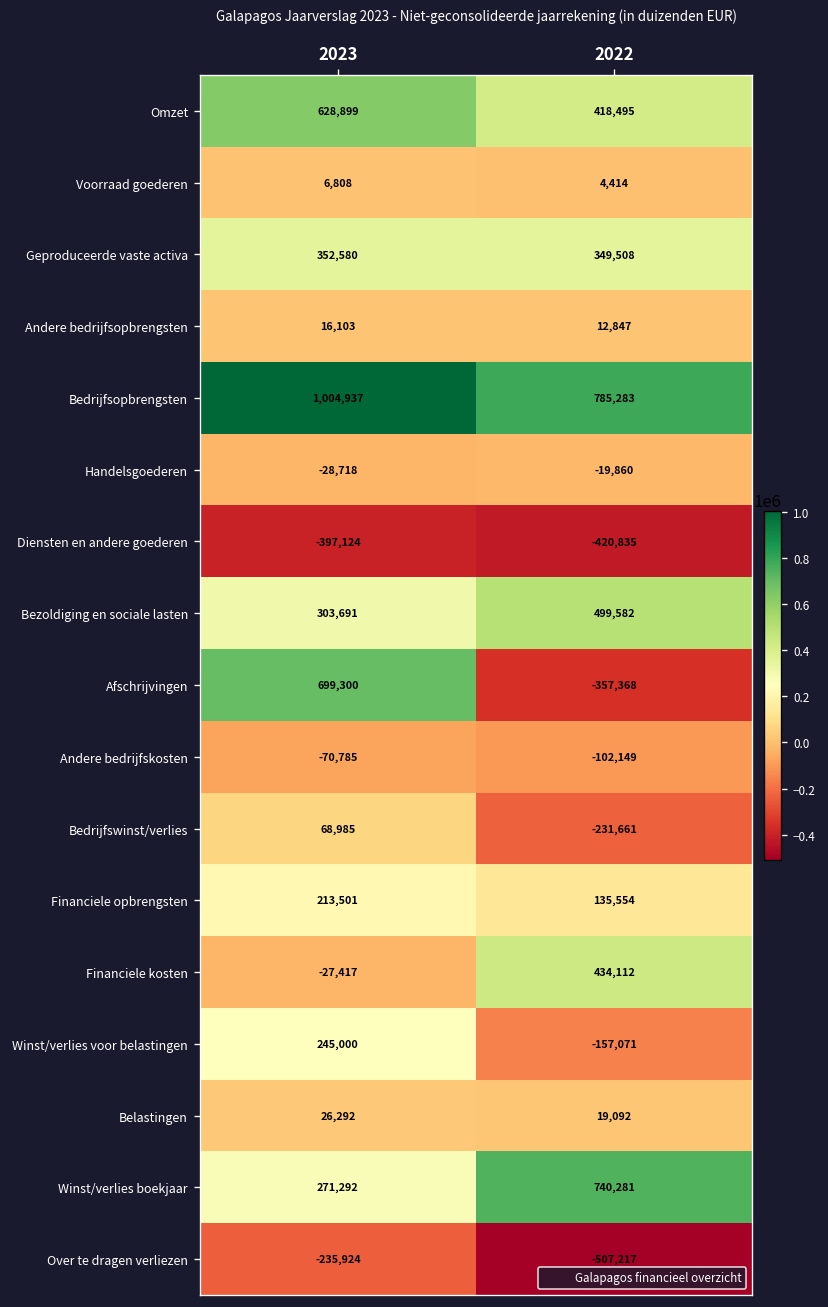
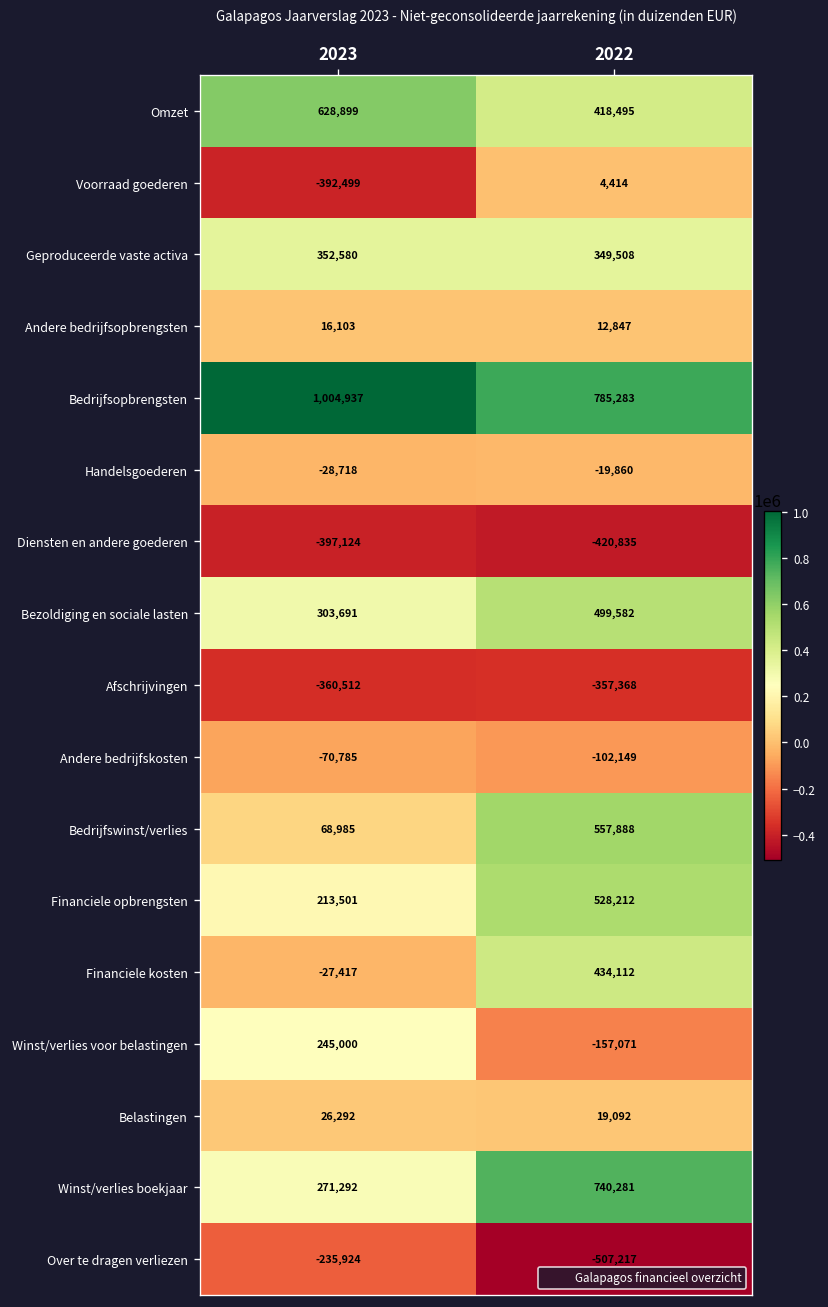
Voorraad goederen, 2023: 6,808 -> -392,499
Afschrijvingen, 2023: 699,300 -> -360,512
Bedrijfswinst/verlies, 2022: -231,661 -> 557,888
Financiele opbrengsten, 2022: 135,554 -> 528,212
